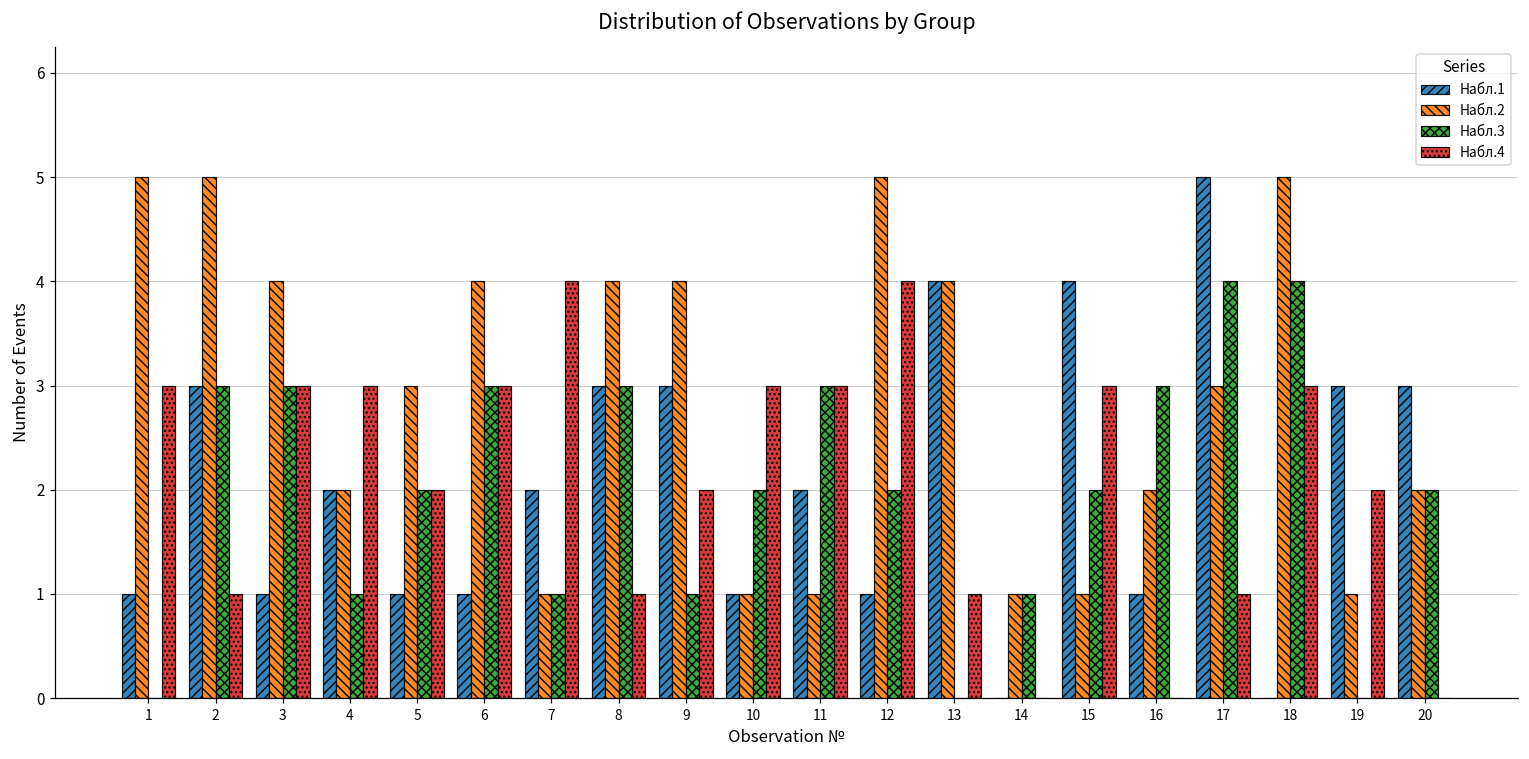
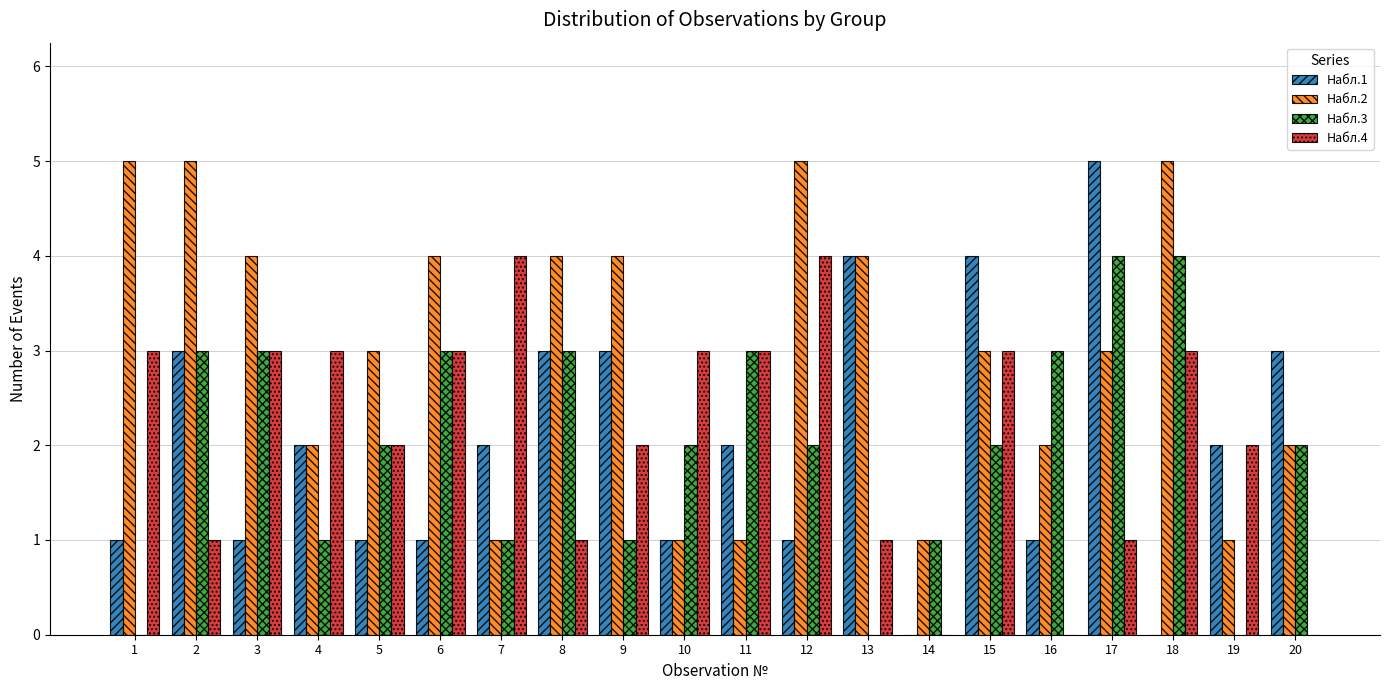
Набл.2, 15: 1 -> 3
Набл.1, 19: 3 -> 2
